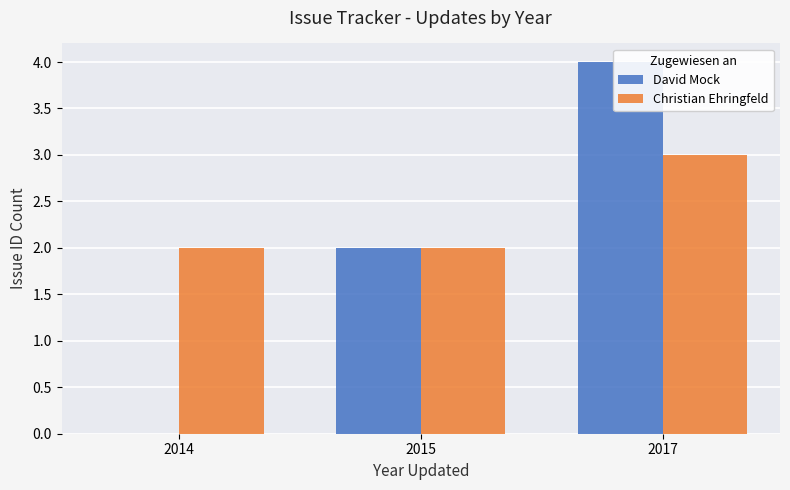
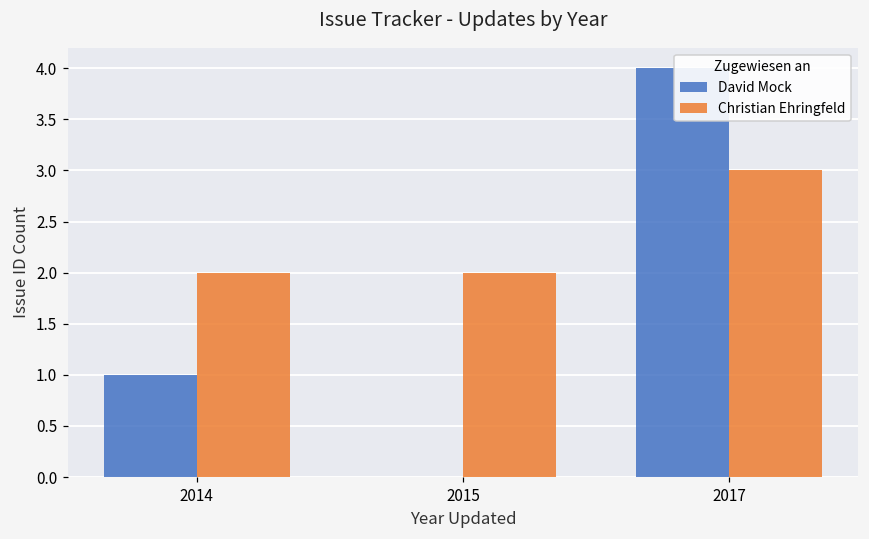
David Mock, 2014: 0 -> 1
David Mock, 2015: 2 -> 0
